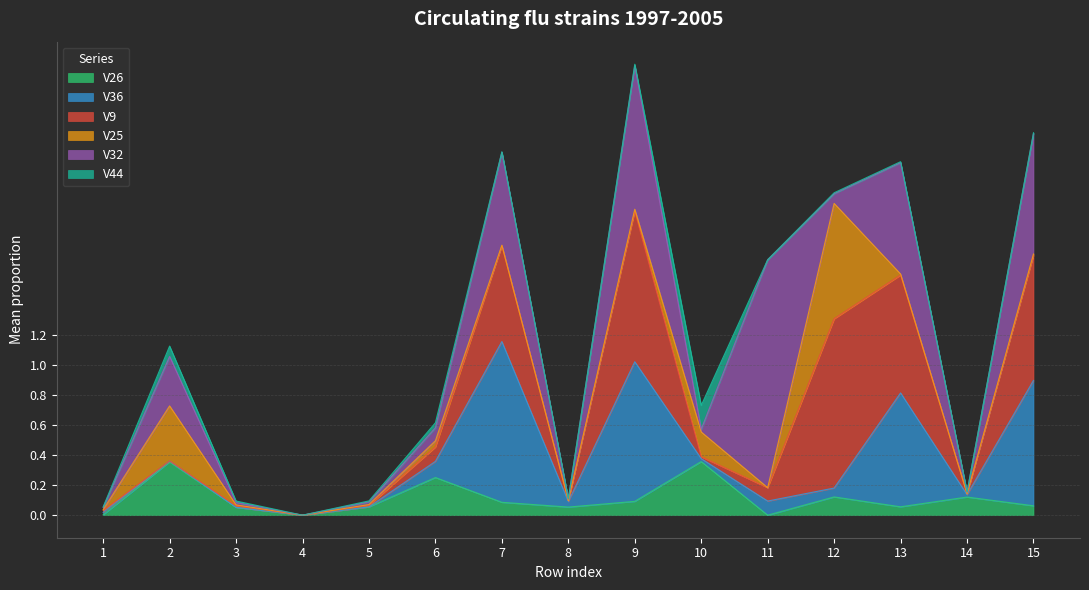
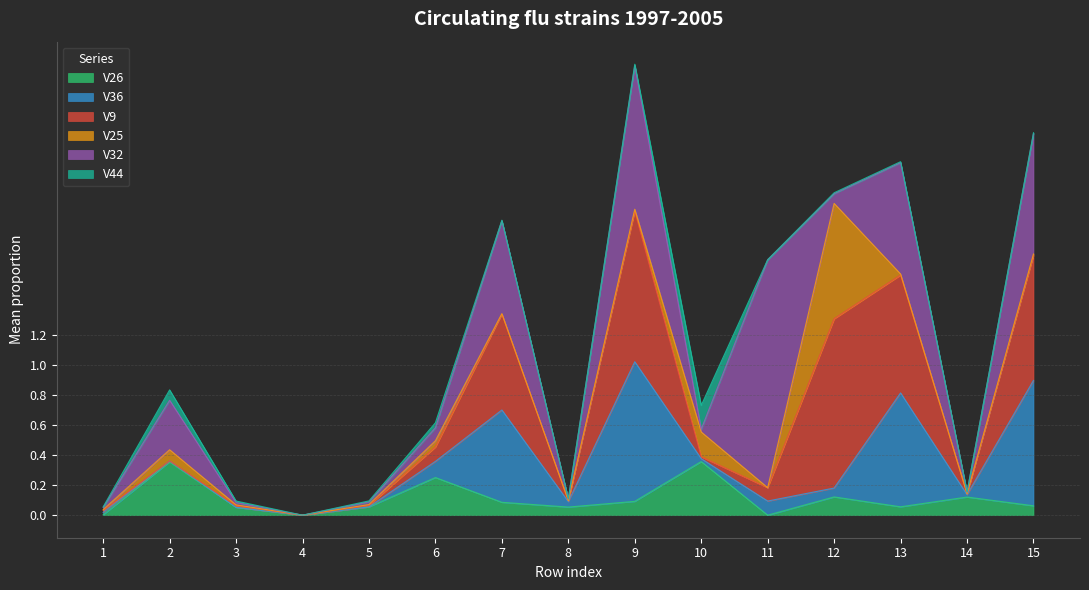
V25, 2: 0.37 -> 0.07
V36, 7: 1.07 -> 0.61
